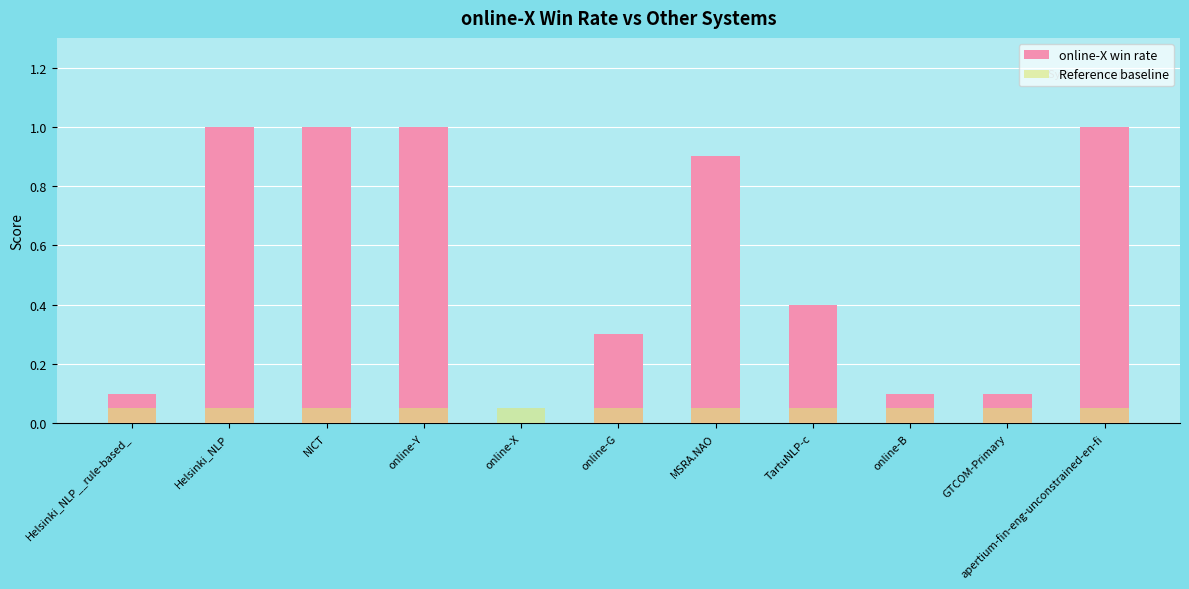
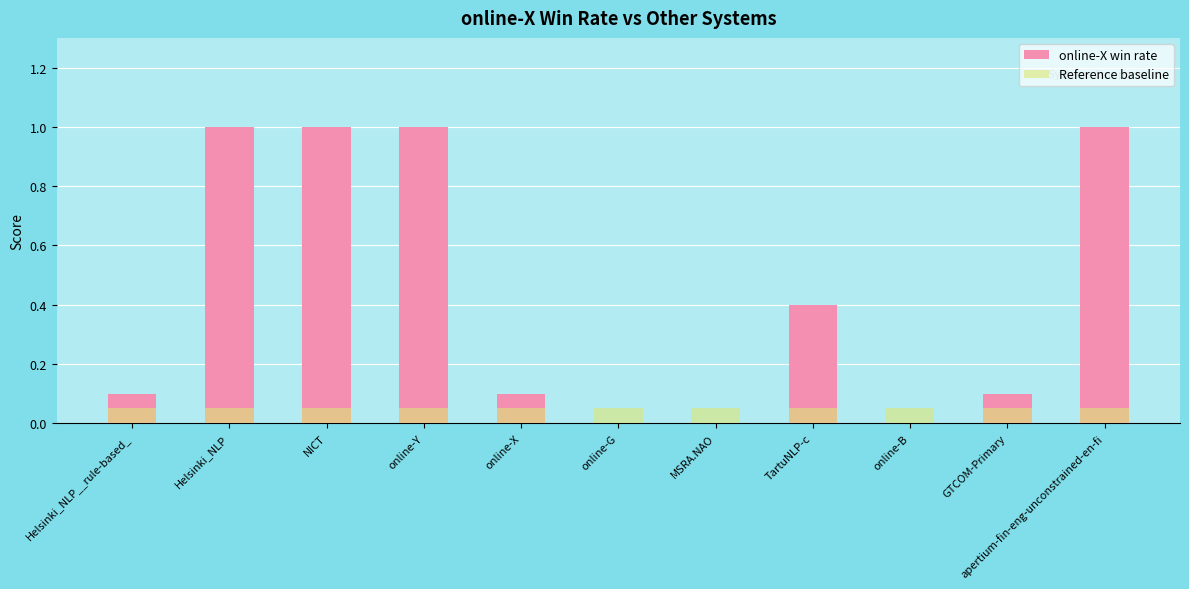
online-X win rate, online-X: 0.0 -> 0.1
online-X win rate, online-G: 0.3 -> 0.0
online-X win rate, MSRA.NAO: 0.9 -> 0.0
online-X win rate, online-B: 0.1 -> 0.0
